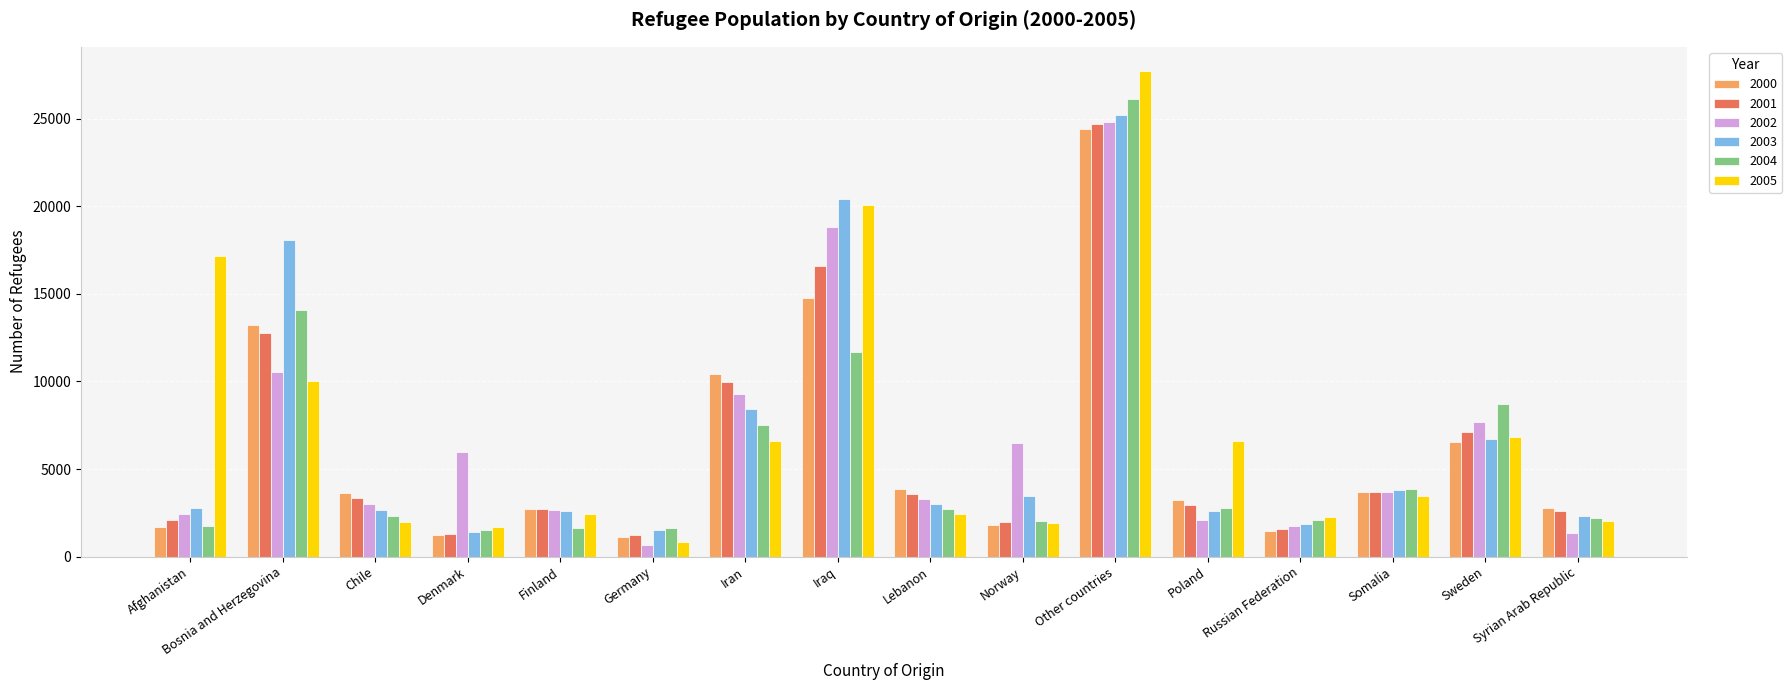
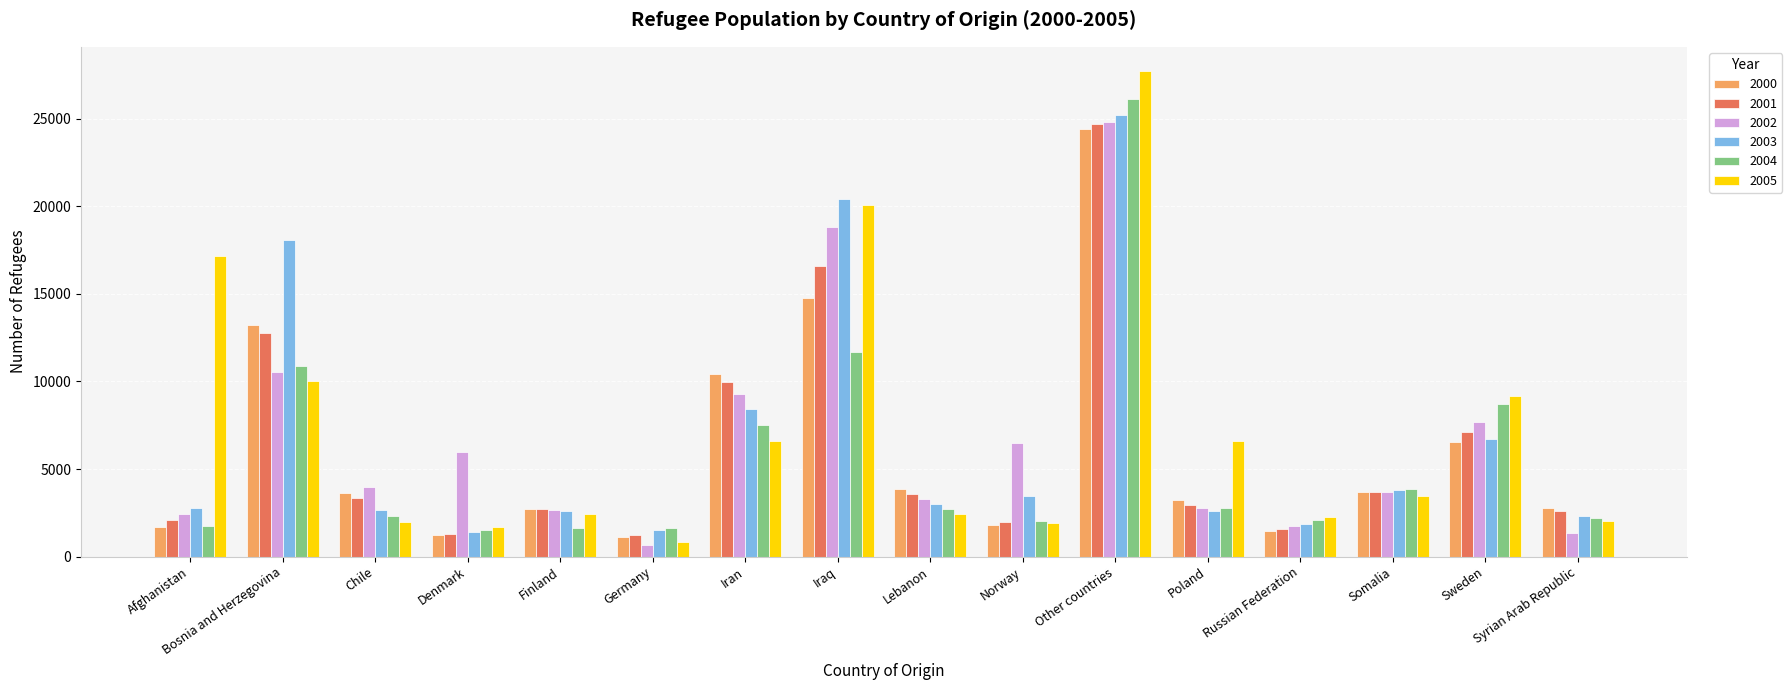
2004, Bosnia and Herzegovina: 14100 -> 10900
2002, Chile: 3000 -> 4000
2002, Poland: 2100 -> 2700
2005, Sweden: 6800 -> 9200
